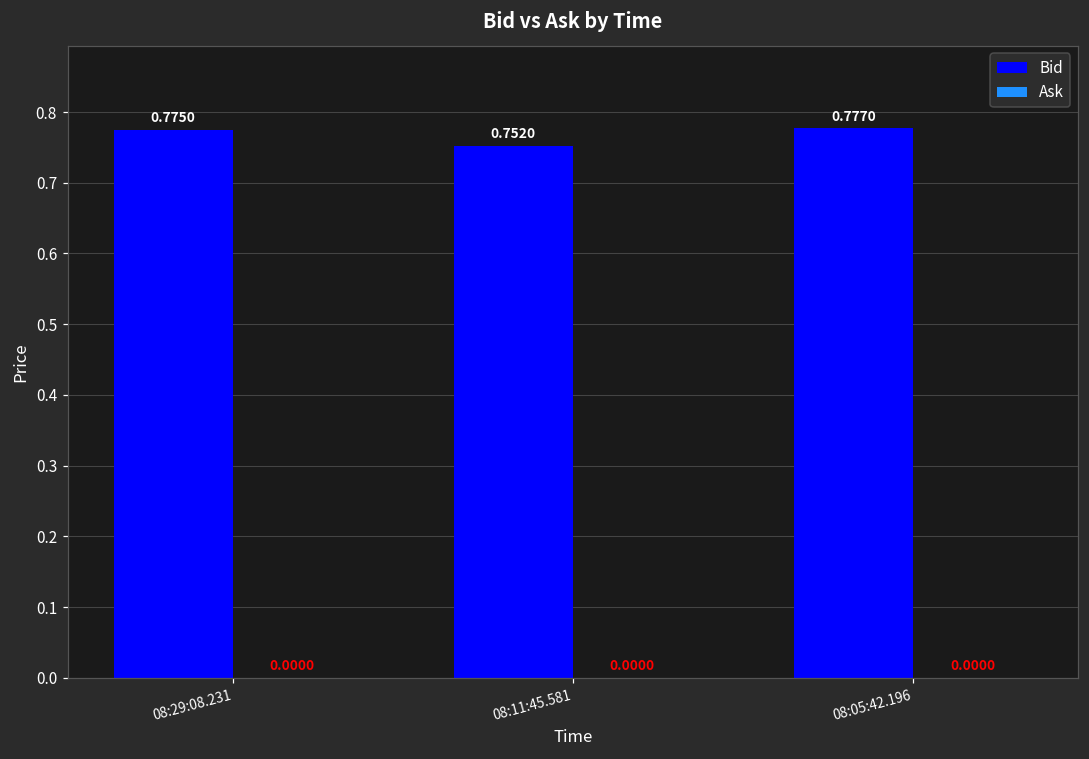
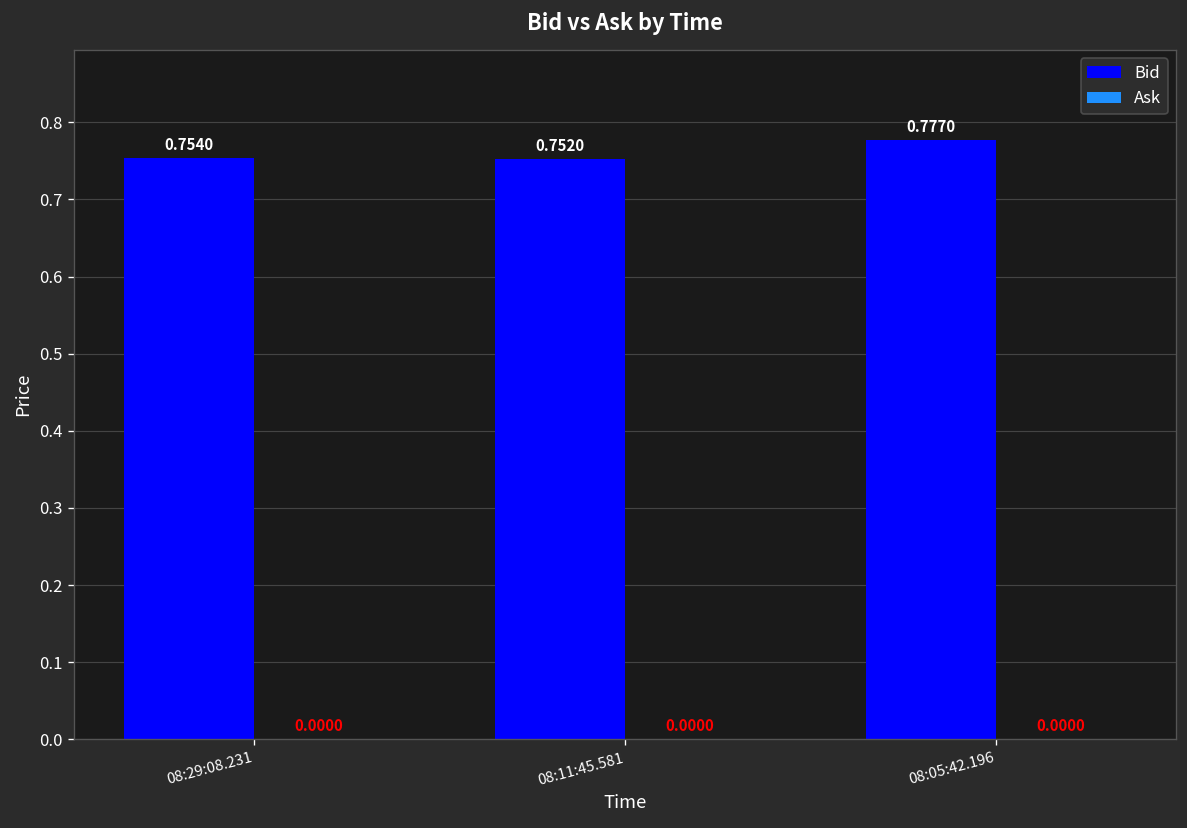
Bid, 08:29:08.231: 0.7750 -> 0.7540
